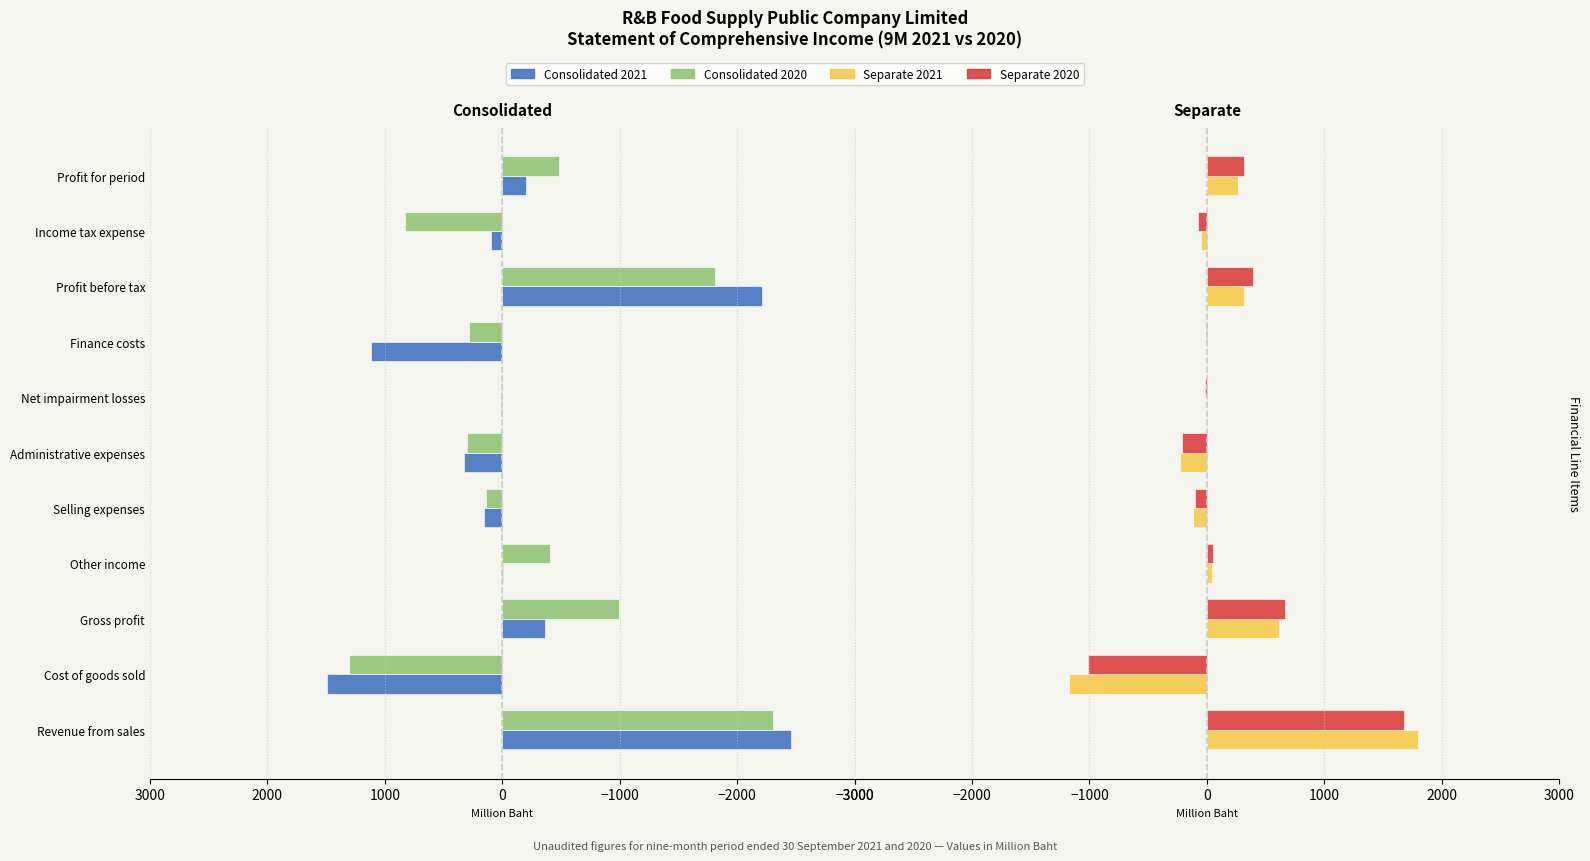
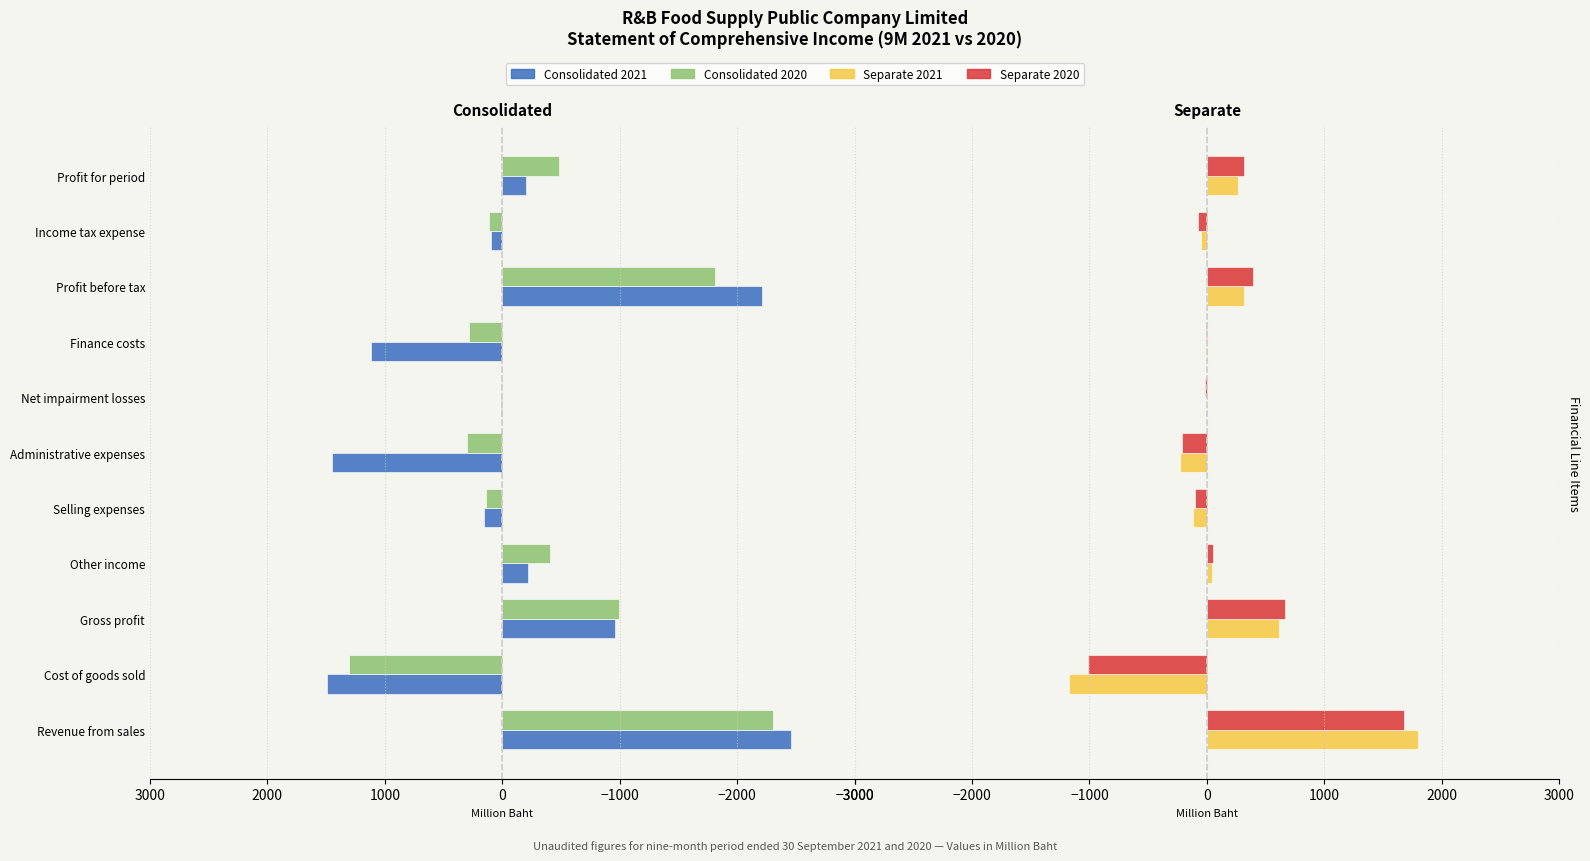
Consolidated, Consolidated 2020, Income tax expense: 830 -> 110
Consolidated, Consolidated 2021, Administrative expenses: 330 -> 1450
Consolidated, Consolidated 2021, Other income: 0 -> -220
Consolidated, Consolidated 2021, Gross profit: -370 -> -960
